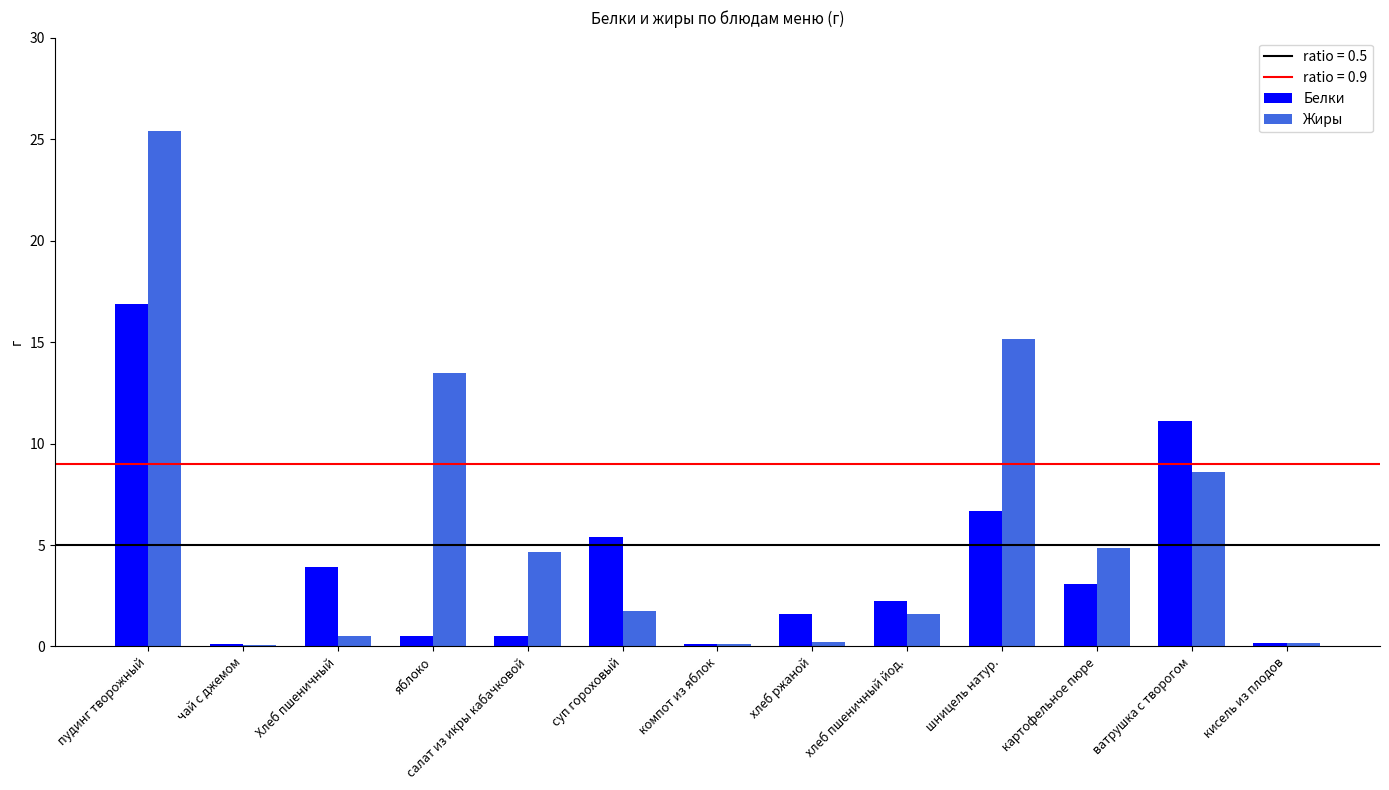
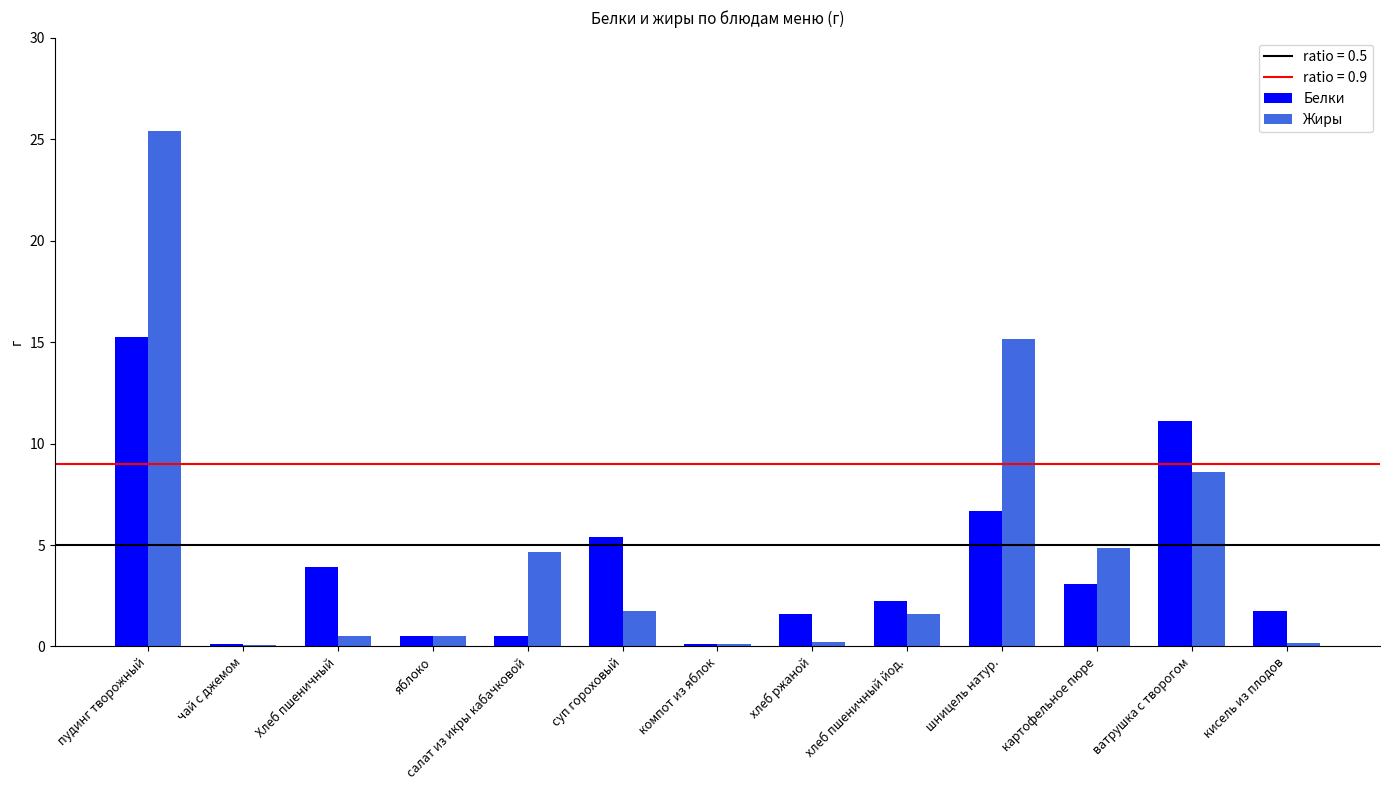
Белки, пудинг творожный: 16.9 -> 15.3
Жиры, яблоко: 13.5 -> 0.5
Белки, кисель из плодов: 0.2 -> 1.8
